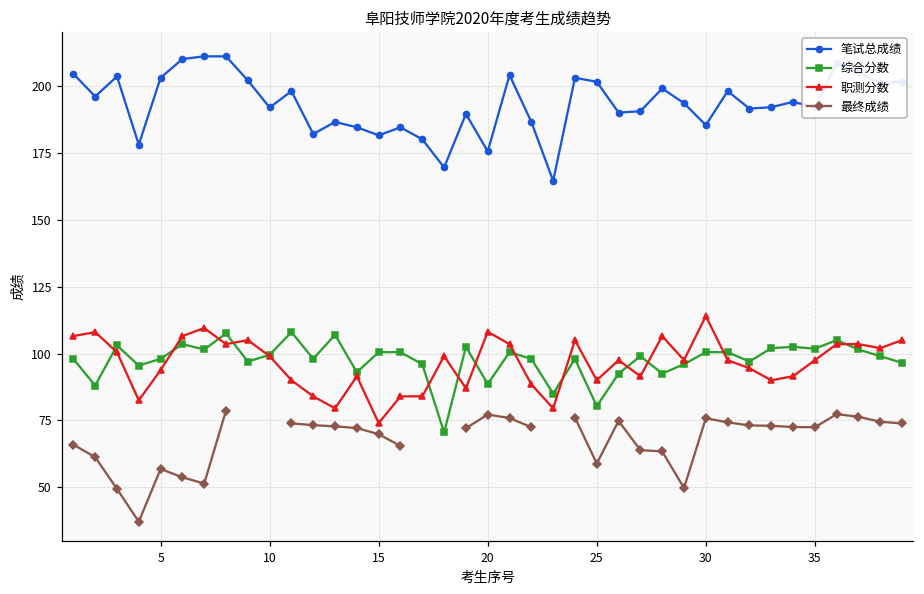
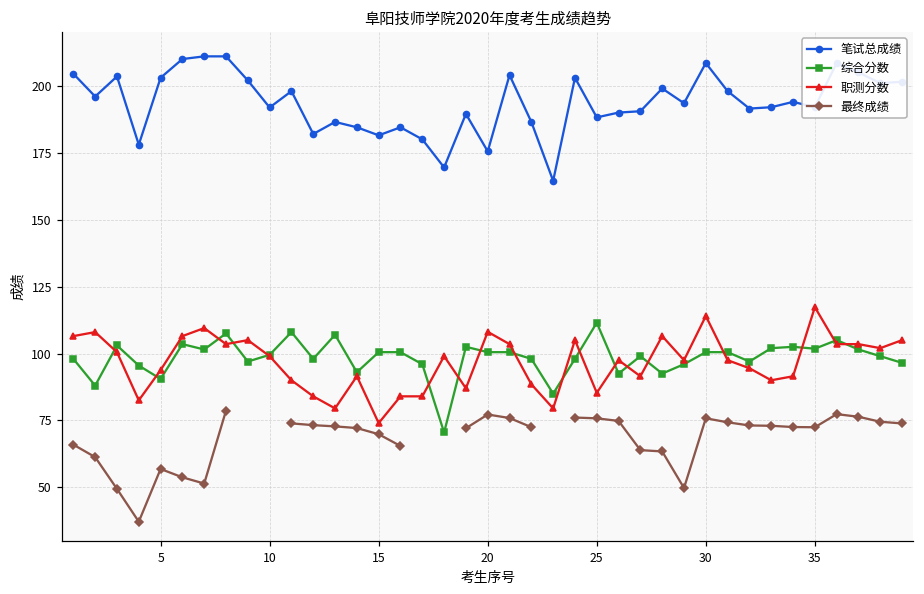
综合分数, 5: 98 -> 91
综合分数, 20: 89 -> 101
笔试总成绩, 25: 202 -> 188
综合分数, 25: 80 -> 112
职测分数, 25: 90 -> 85
最终成绩, 25: 59 -> 76
笔试总成绩, 30: 185 -> 209
职测分数, 35: 98 -> 117
